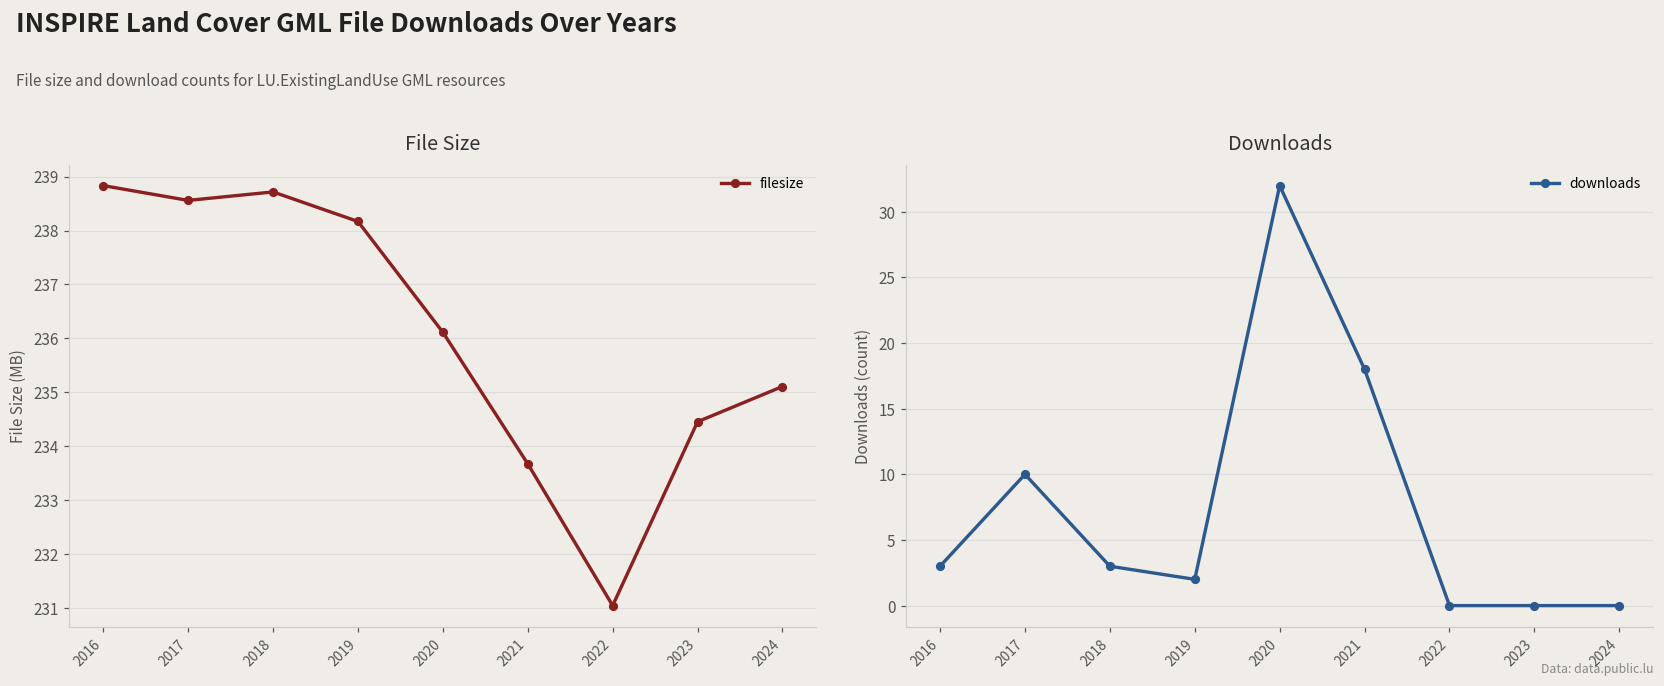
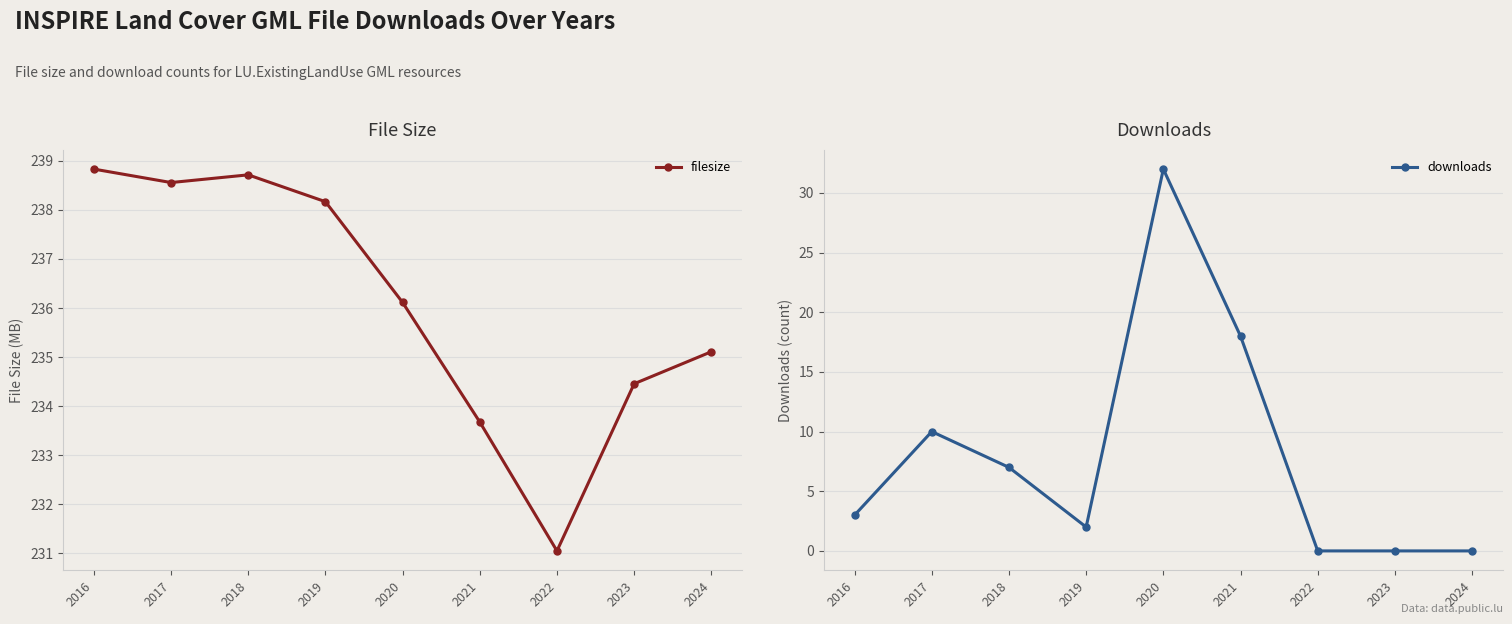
Downloads, 2018: 3 -> 7
